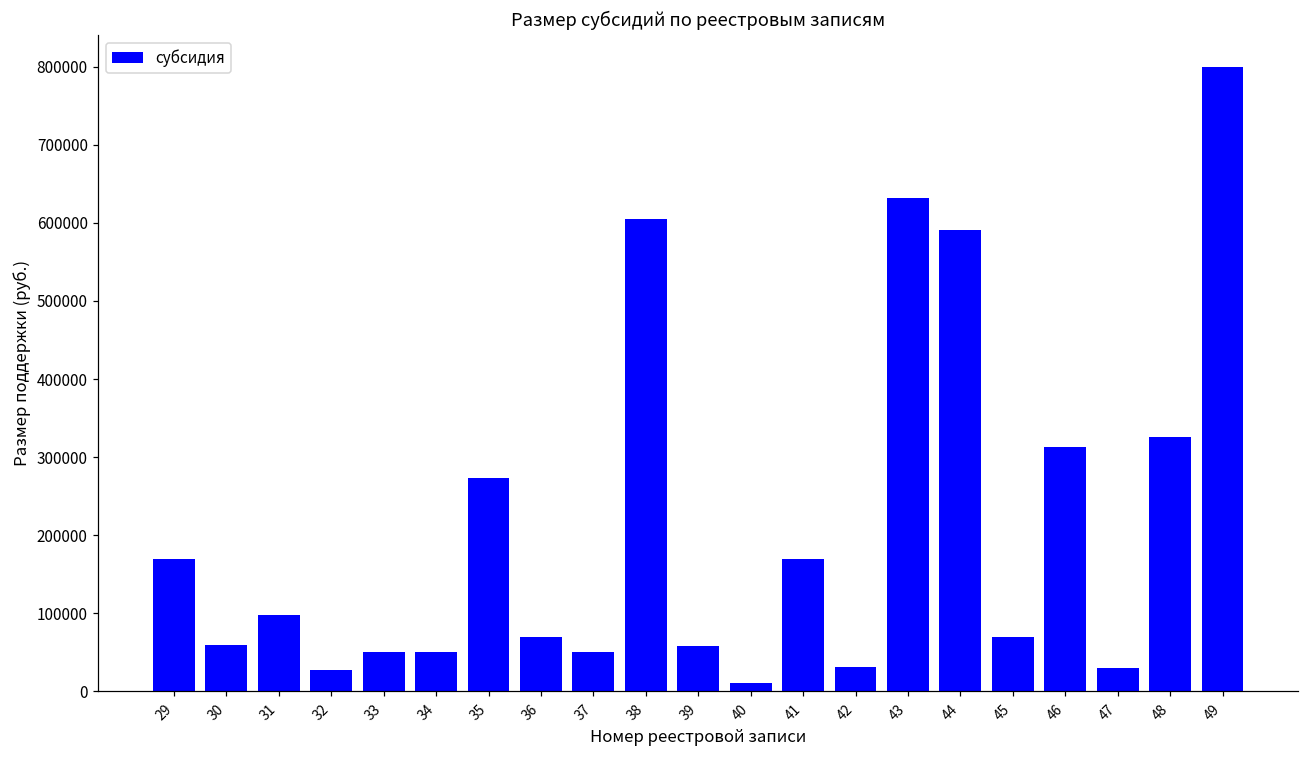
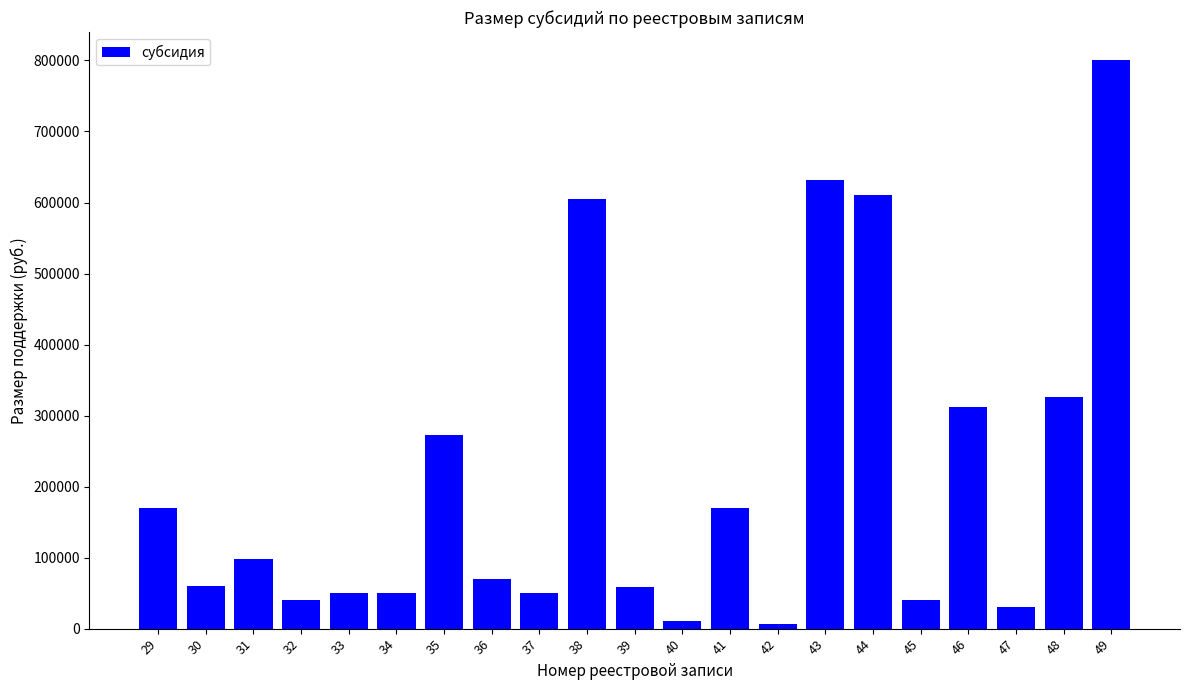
32: 30000 -> 40000
42: 30000 -> 10000
44: 590000 -> 610000
45: 70000 -> 40000
